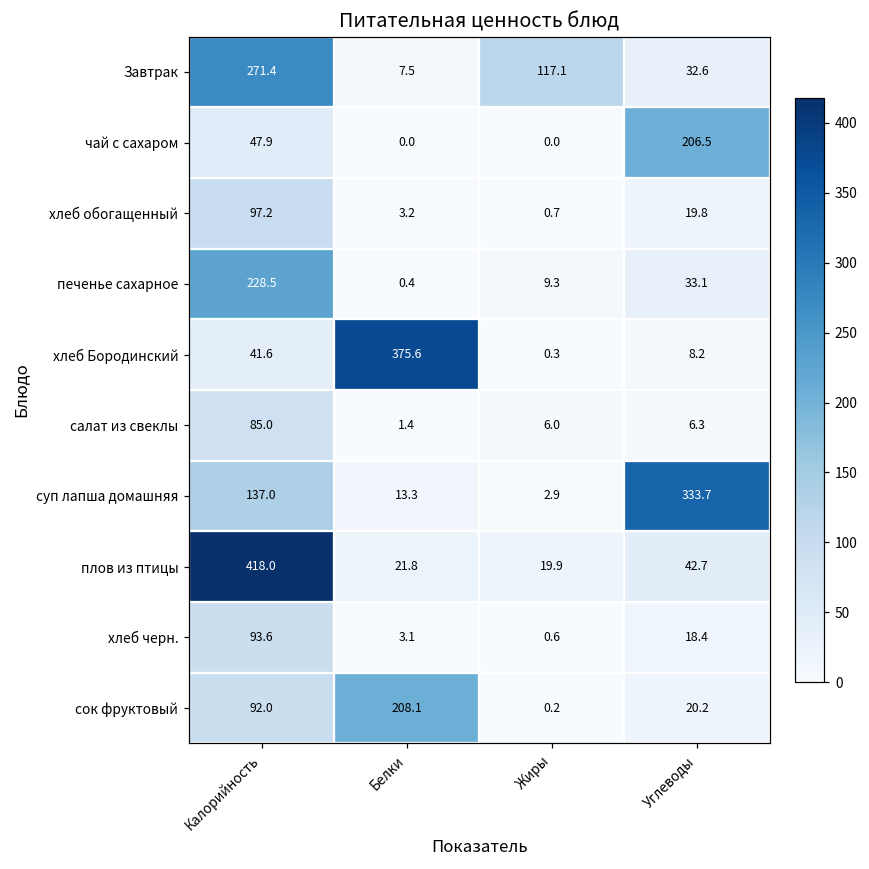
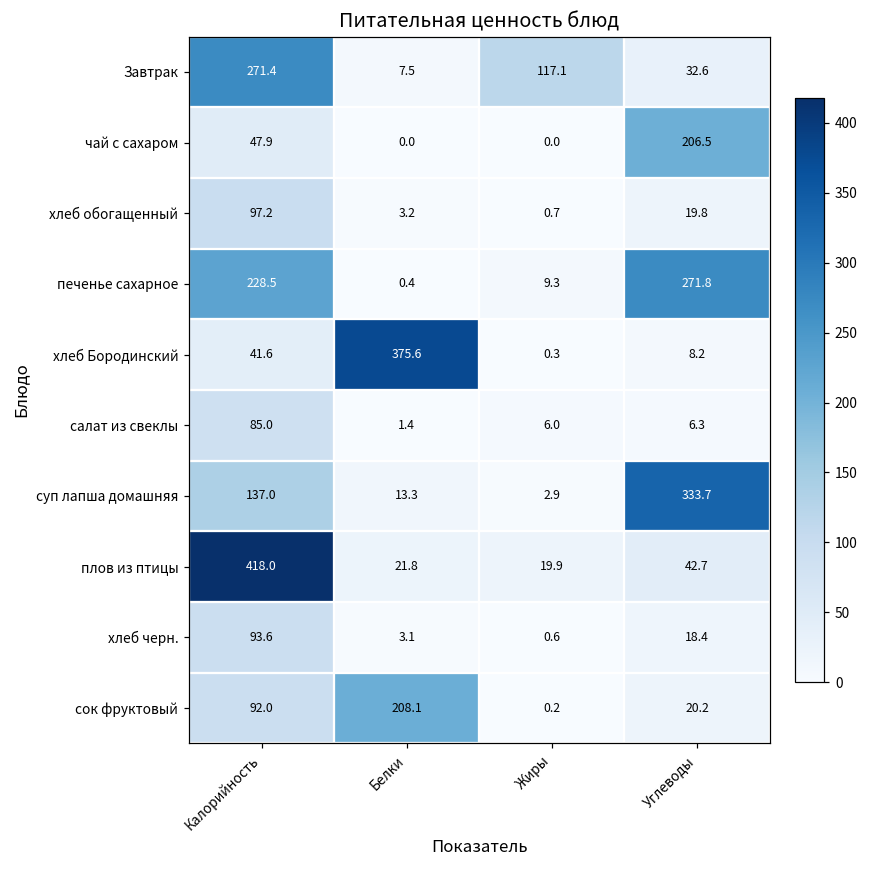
печенье сахарное, Углеводы: 33.1 -> 271.8
